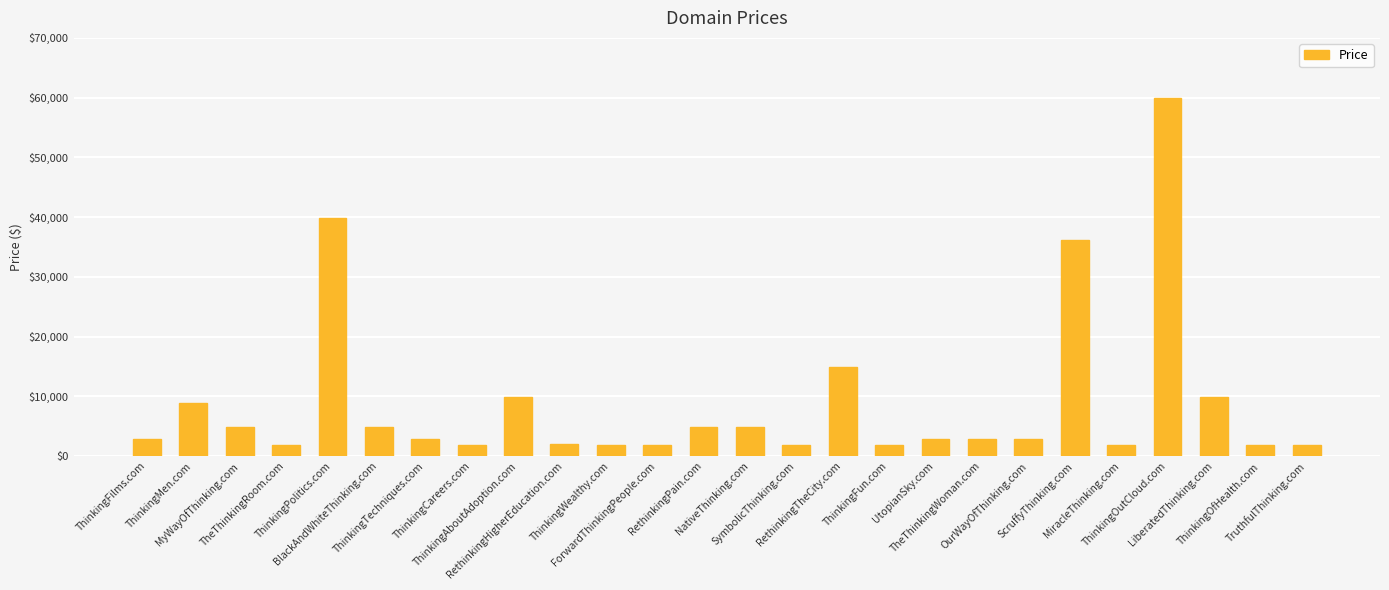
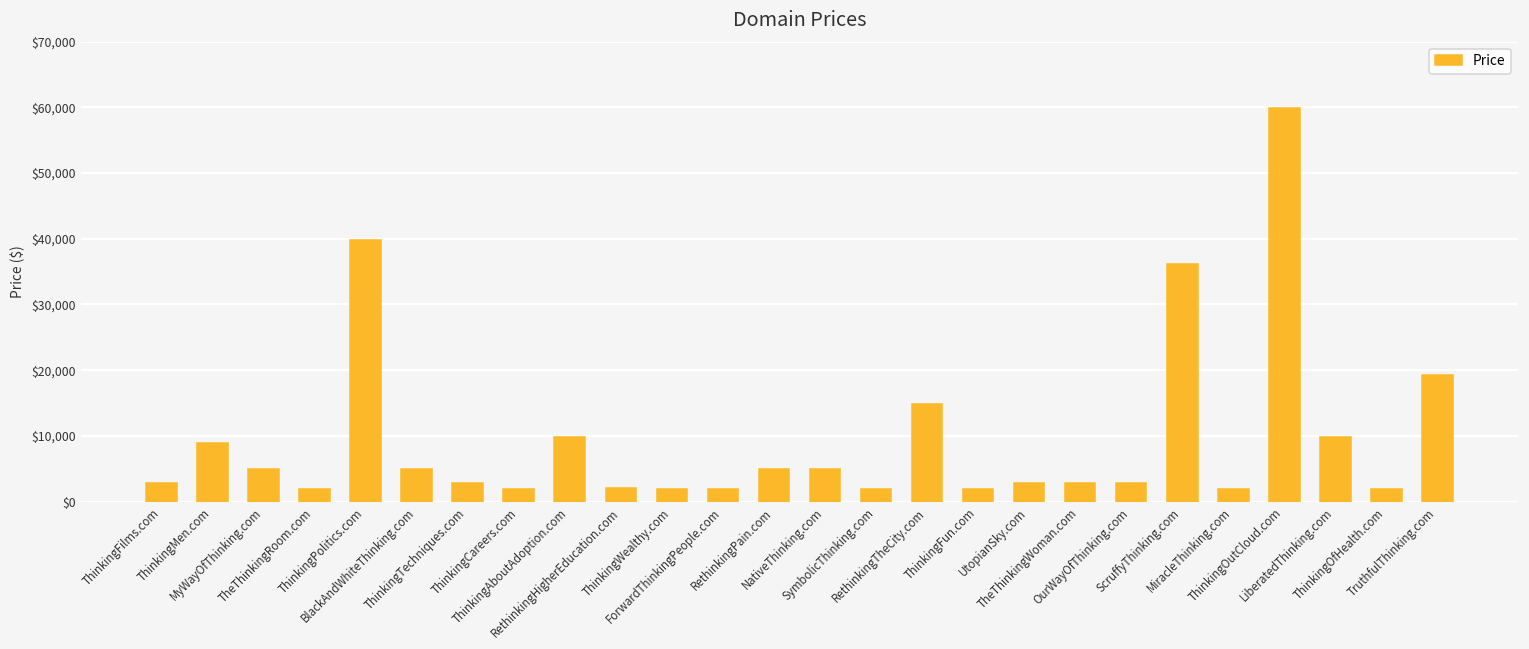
TruthfulThinking.com: $2,000 -> $19,000
